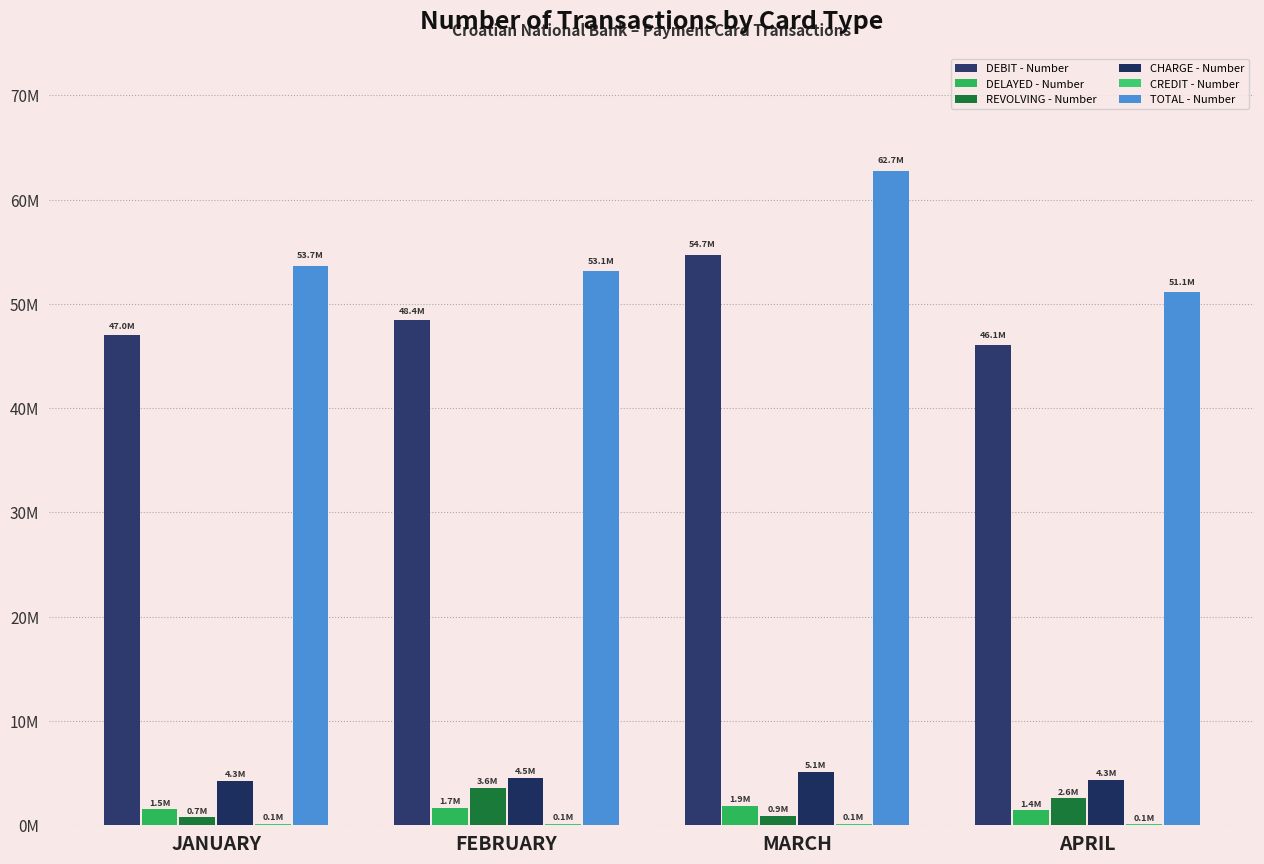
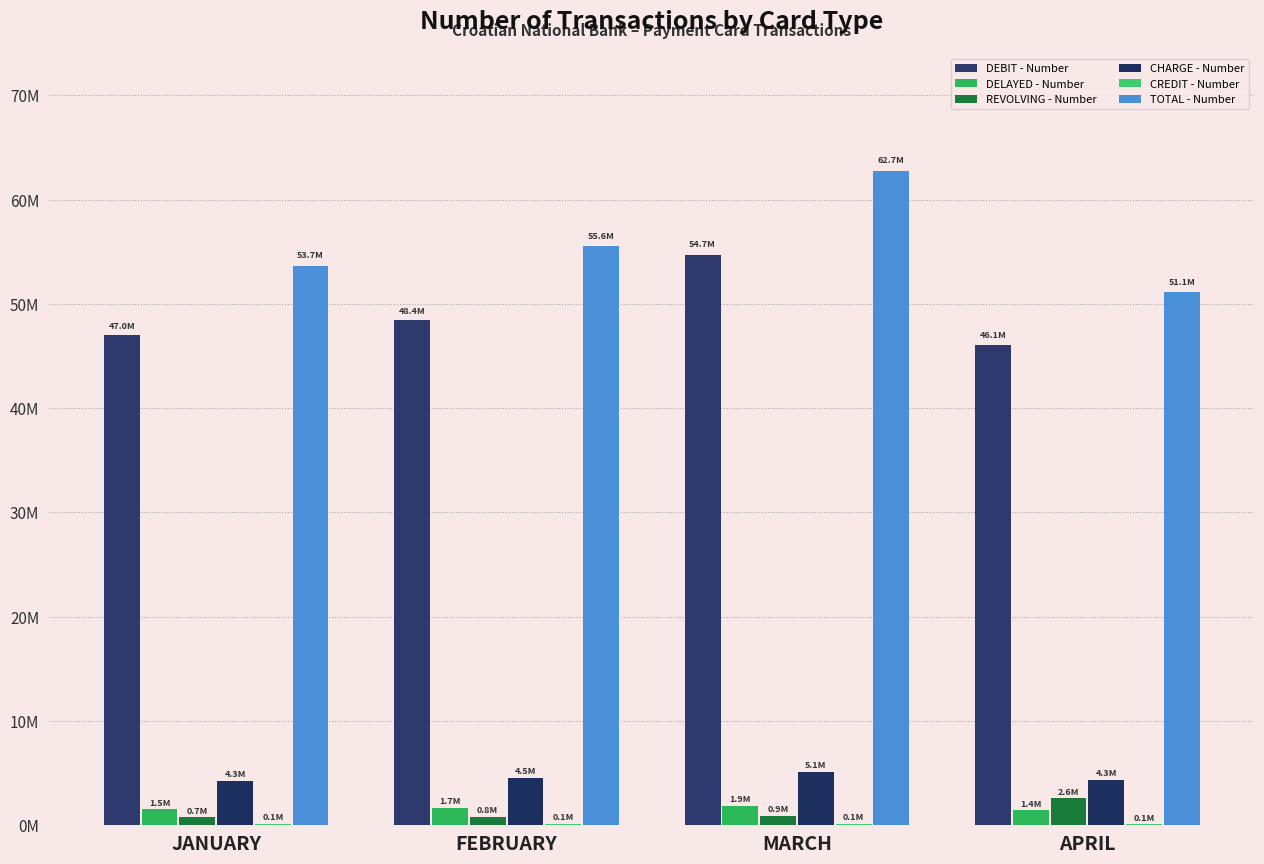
REVOLVING - Number, FEBRUARY: 3.6M -> 0.8M
TOTAL - Number, FEBRUARY: 53.1M -> 55.6M
